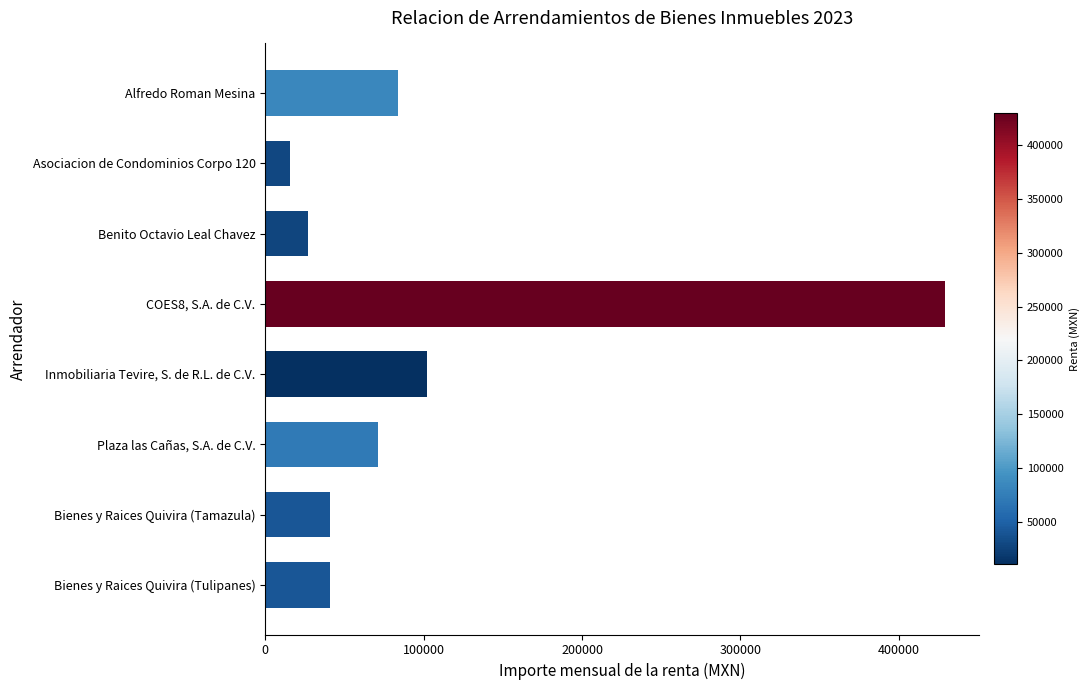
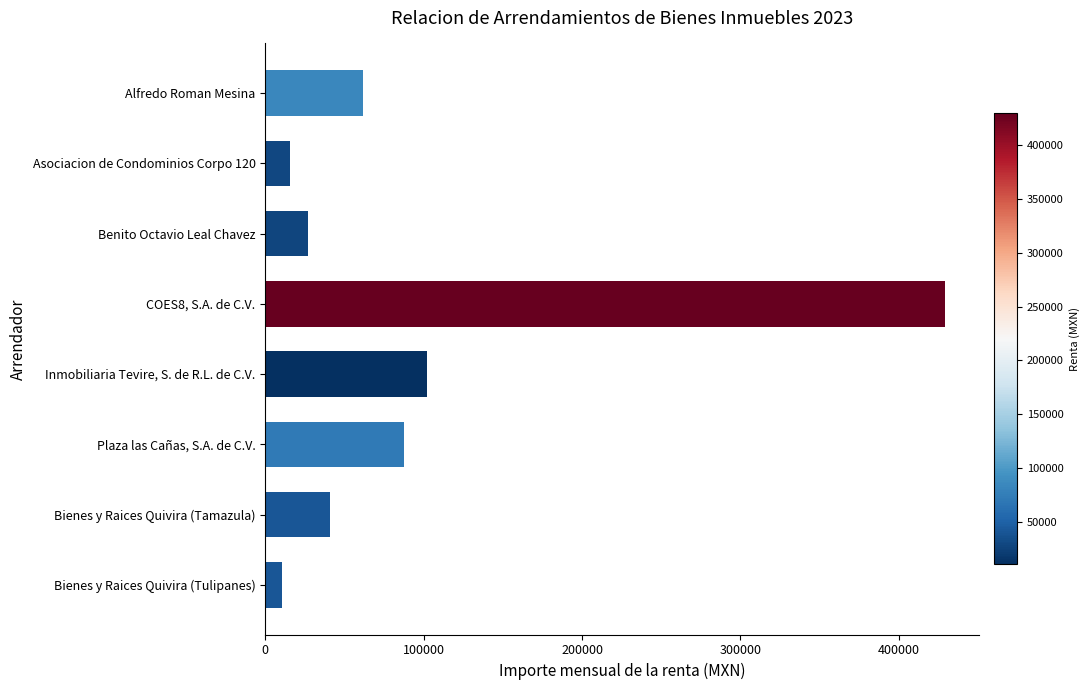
Alfredo Roman Mesina: 84000 -> 62000
Plaza las Cañas, S.A. de C.V.: 71000 -> 87000
Bienes y Raices Quivira (Tulipanes): 41000 -> 10000
